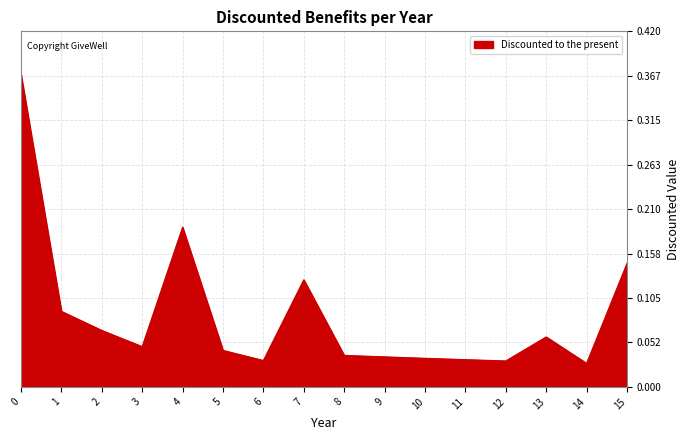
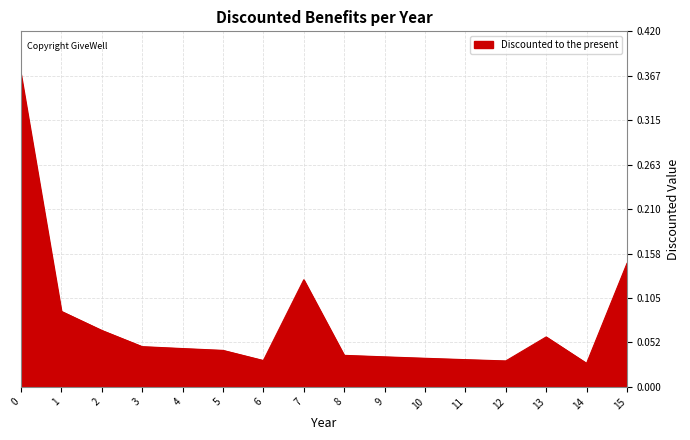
4: 0.19 -> 0.05
